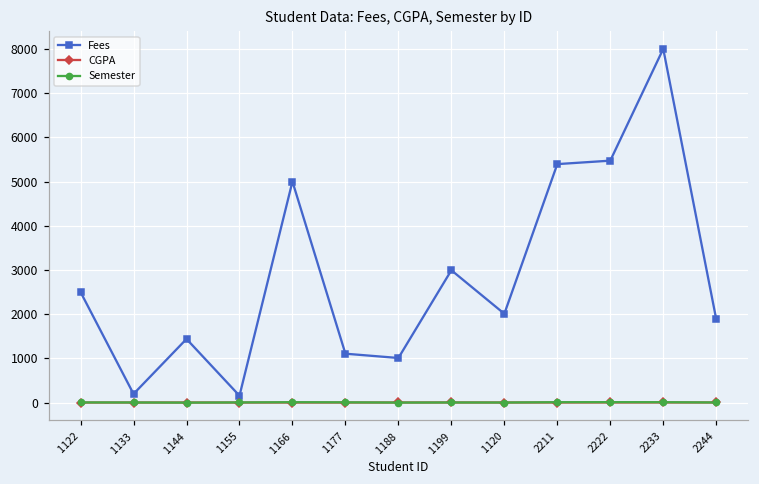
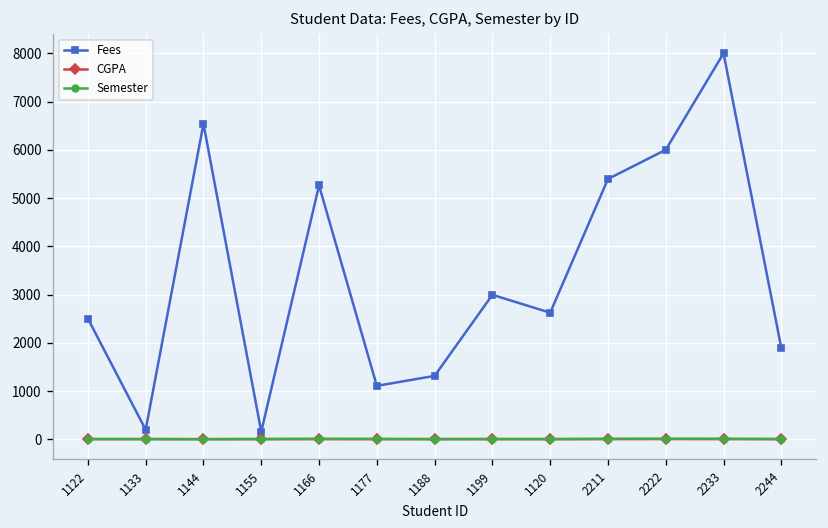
Fees, 1144: 1400 -> 6500
Fees, 1166: 5000 -> 5300
Fees, 1188: 1000 -> 1300
Fees, 1120: 2000 -> 2600
Fees, 2222: 5500 -> 6000
